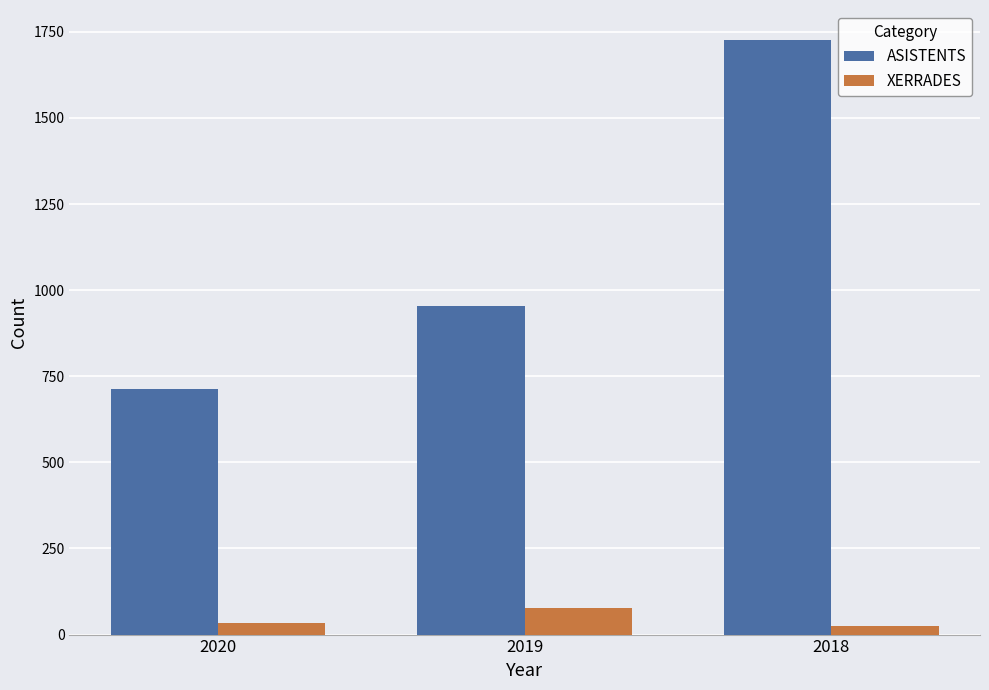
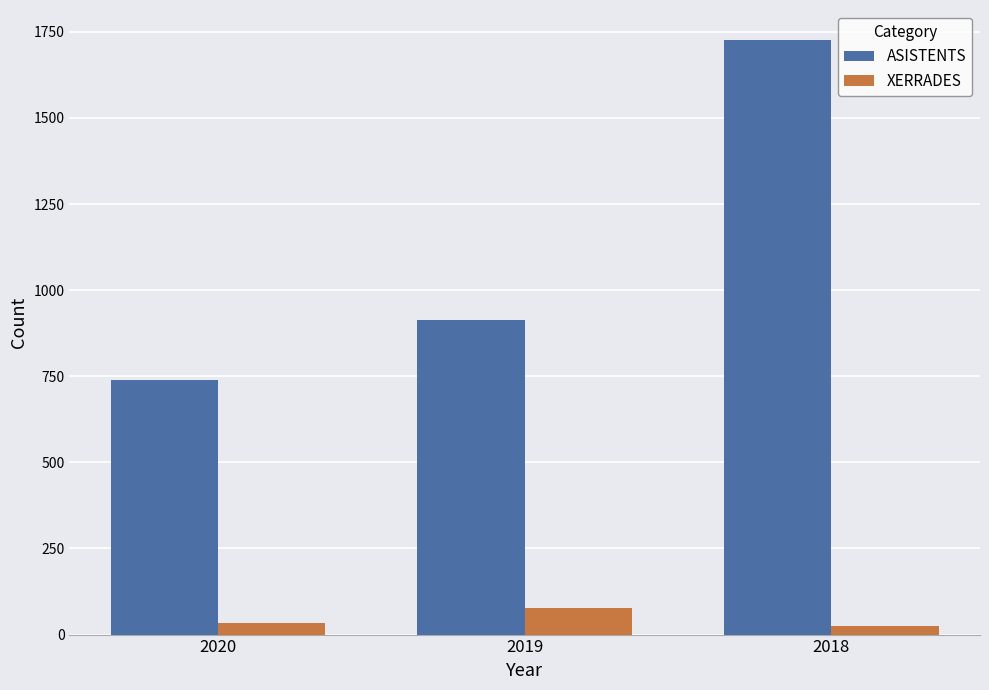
ASISTENTS, 2020: 710 -> 740
ASISTENTS, 2019: 950 -> 910
